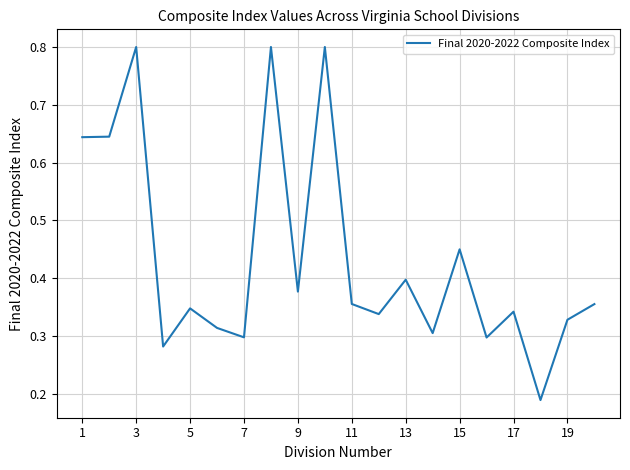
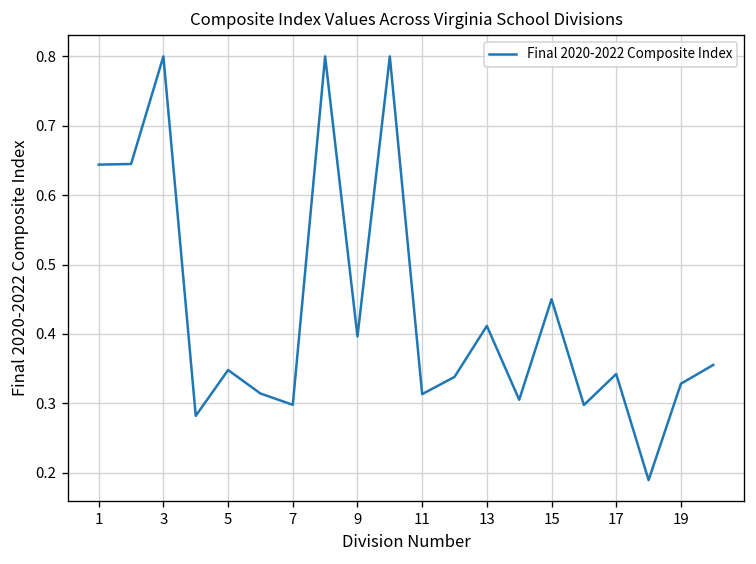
9: 0.38 -> 0.40
11: 0.36 -> 0.31
13: 0.40 -> 0.41
